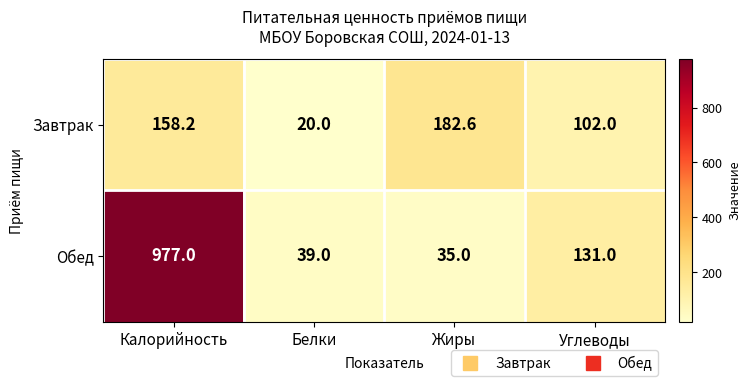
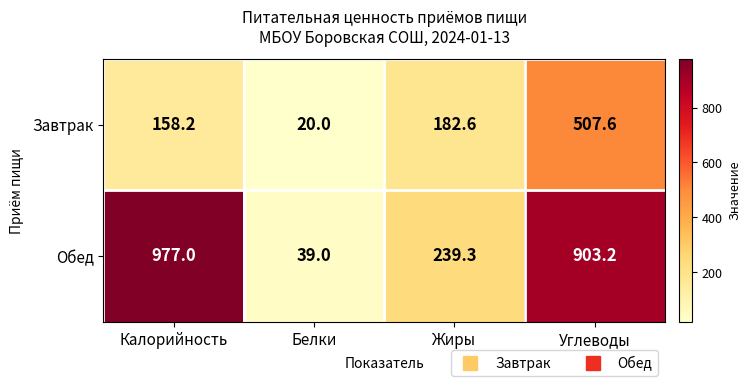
Завтрак, Углеводы: 102.0 -> 507.6
Обед, Жиры: 35.0 -> 239.3
Обед, Углеводы: 131.0 -> 903.2
